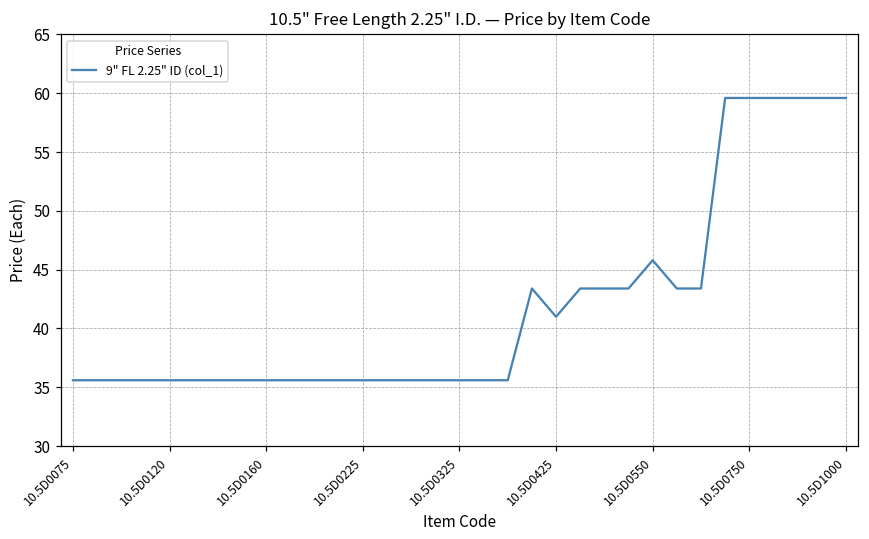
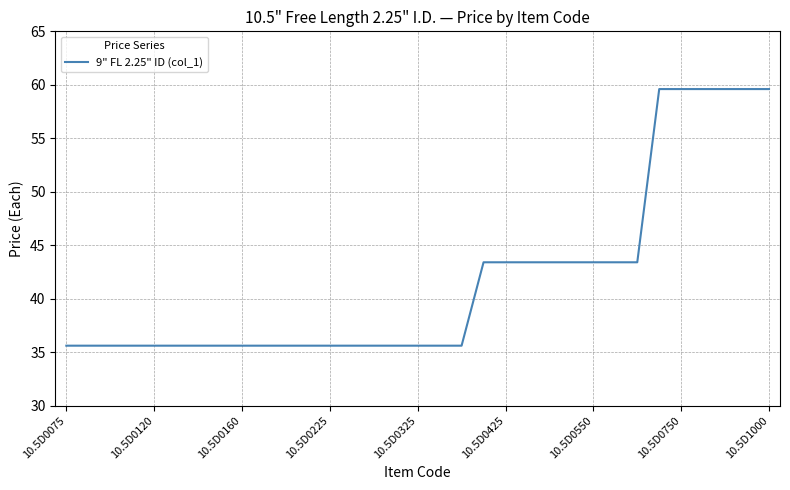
10.5D0425: 41.0 -> 43.4
10.5D0550: 45.8 -> 43.4
